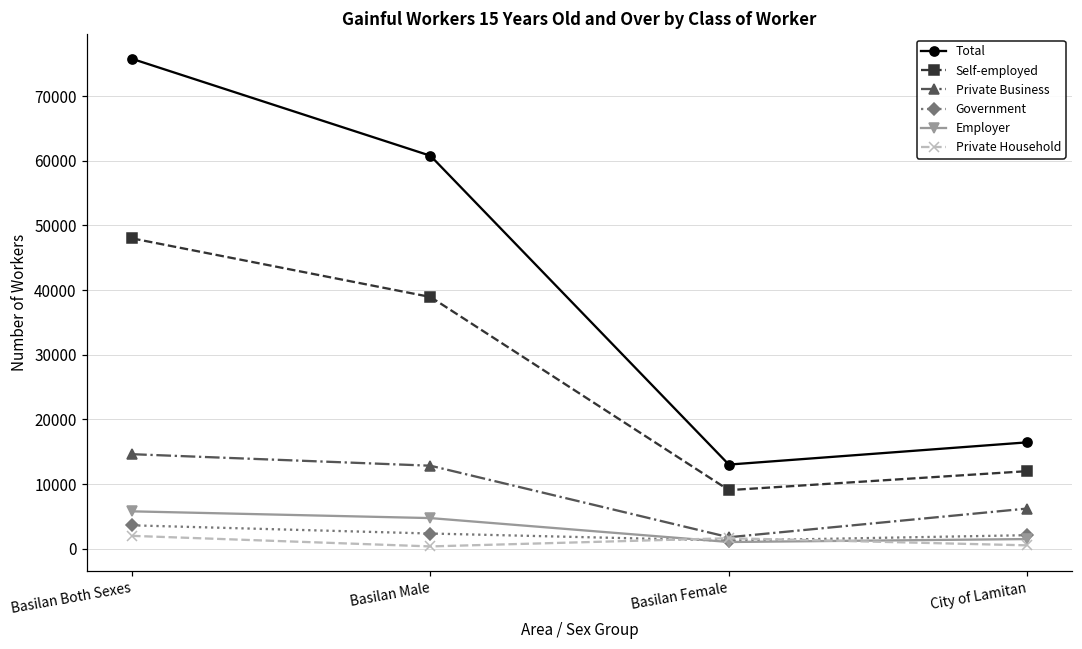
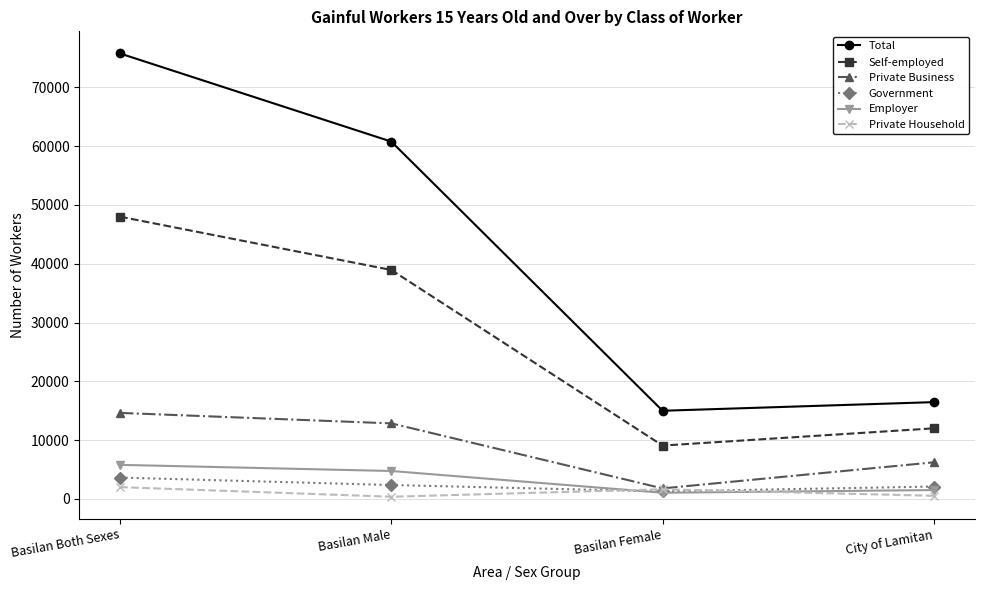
Total, Basilan Female: 13000 -> 15000
